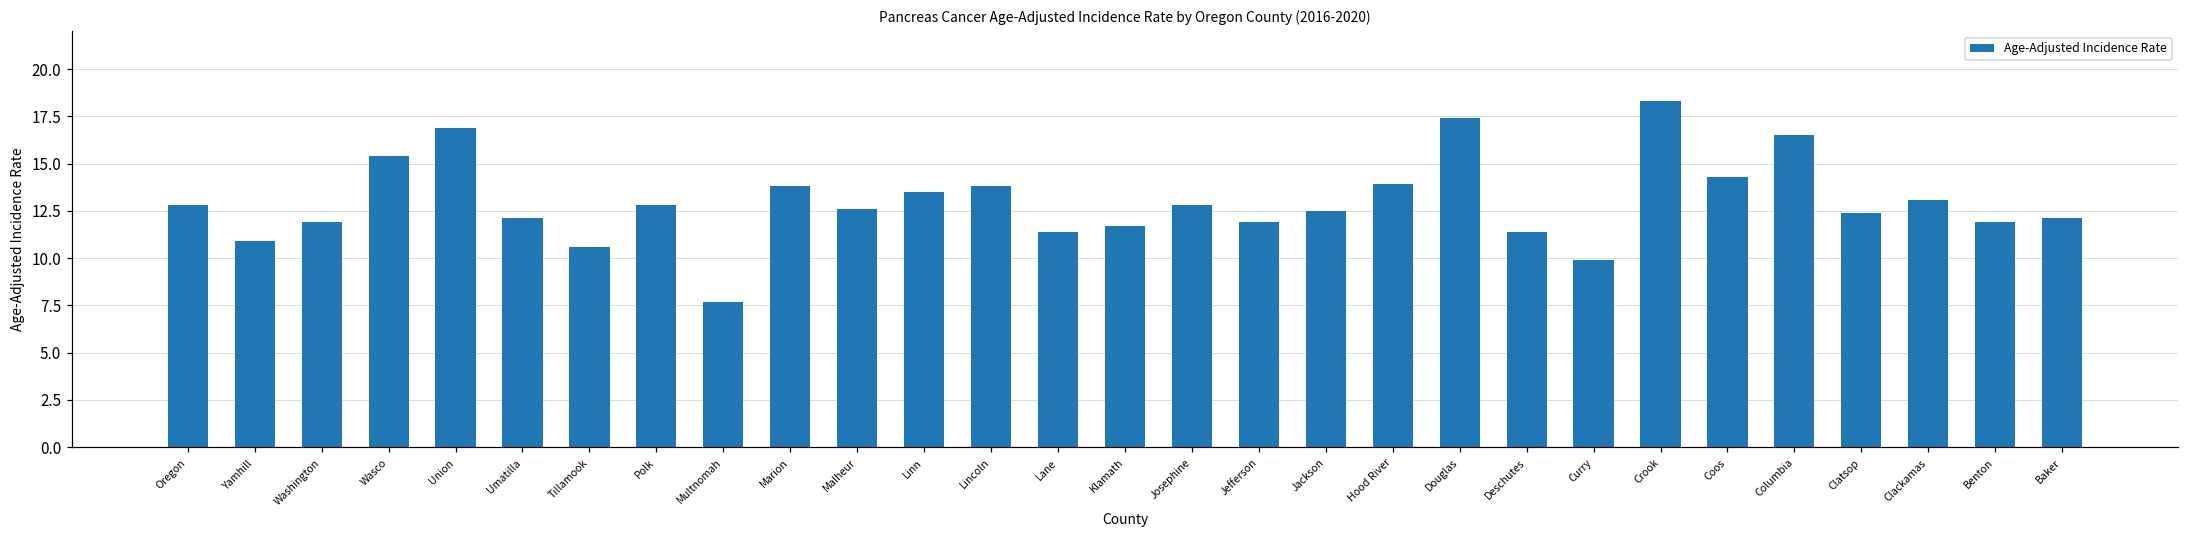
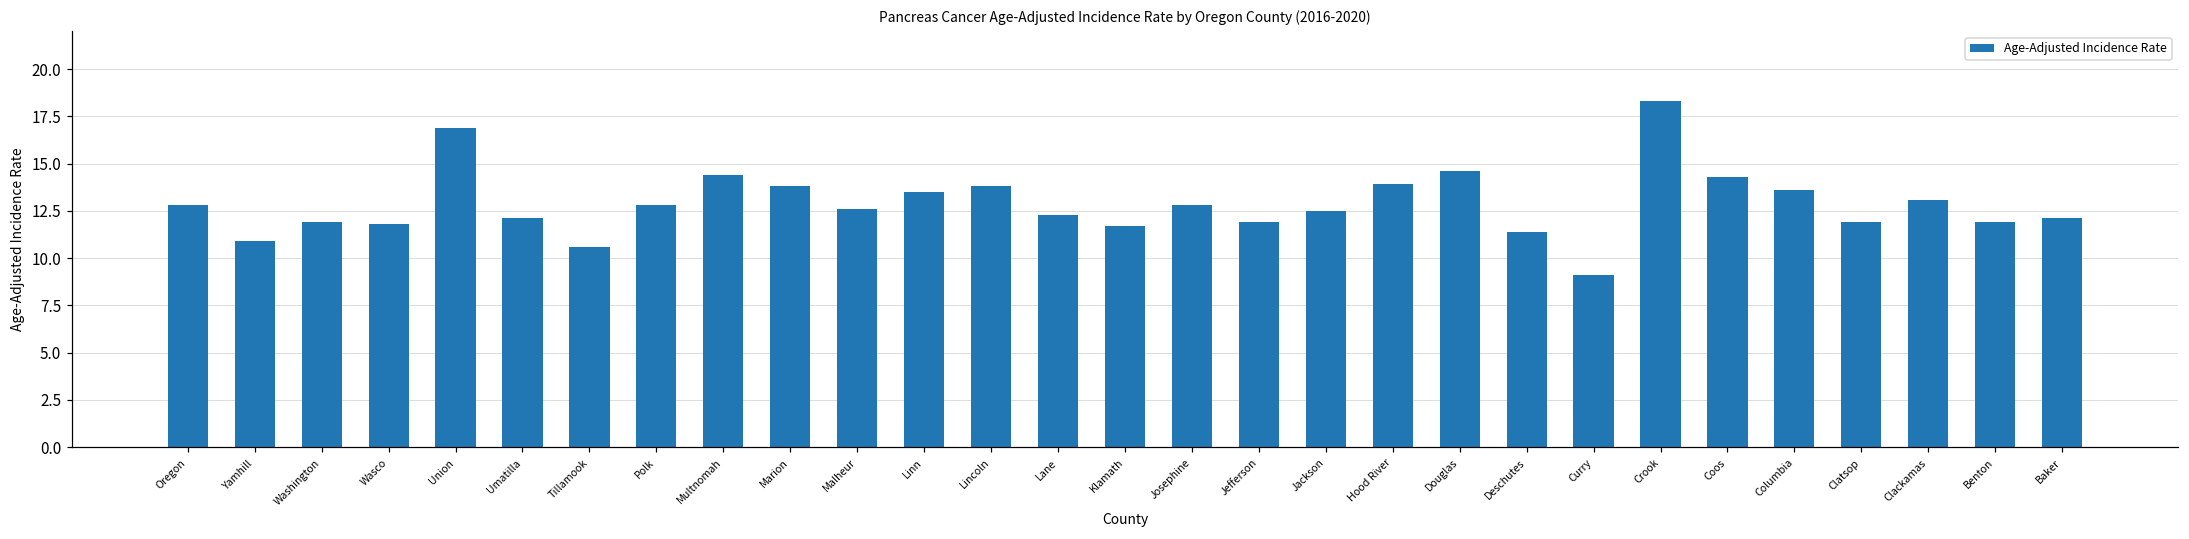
Wasco: 15.4 -> 11.8
Multnomah: 7.7 -> 14.4
Lane: 11.4 -> 12.3
Douglas: 17.4 -> 14.6
Curry: 9.9 -> 9.1
Columbia: 16.5 -> 13.6
Clatsop: 12.4 -> 11.9
